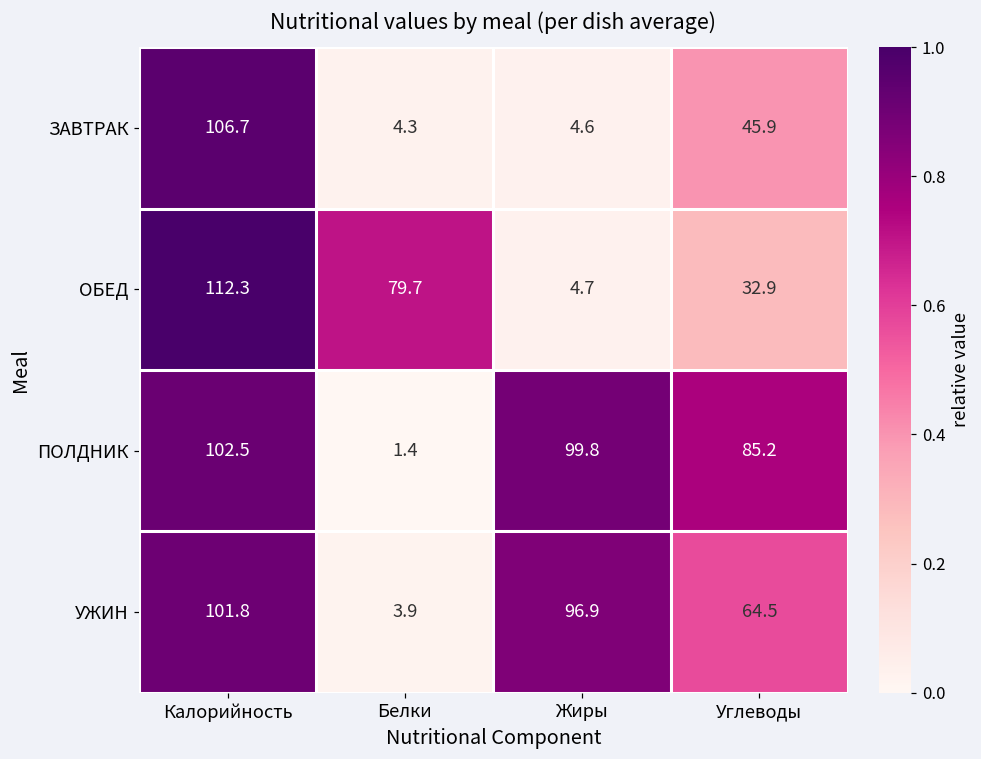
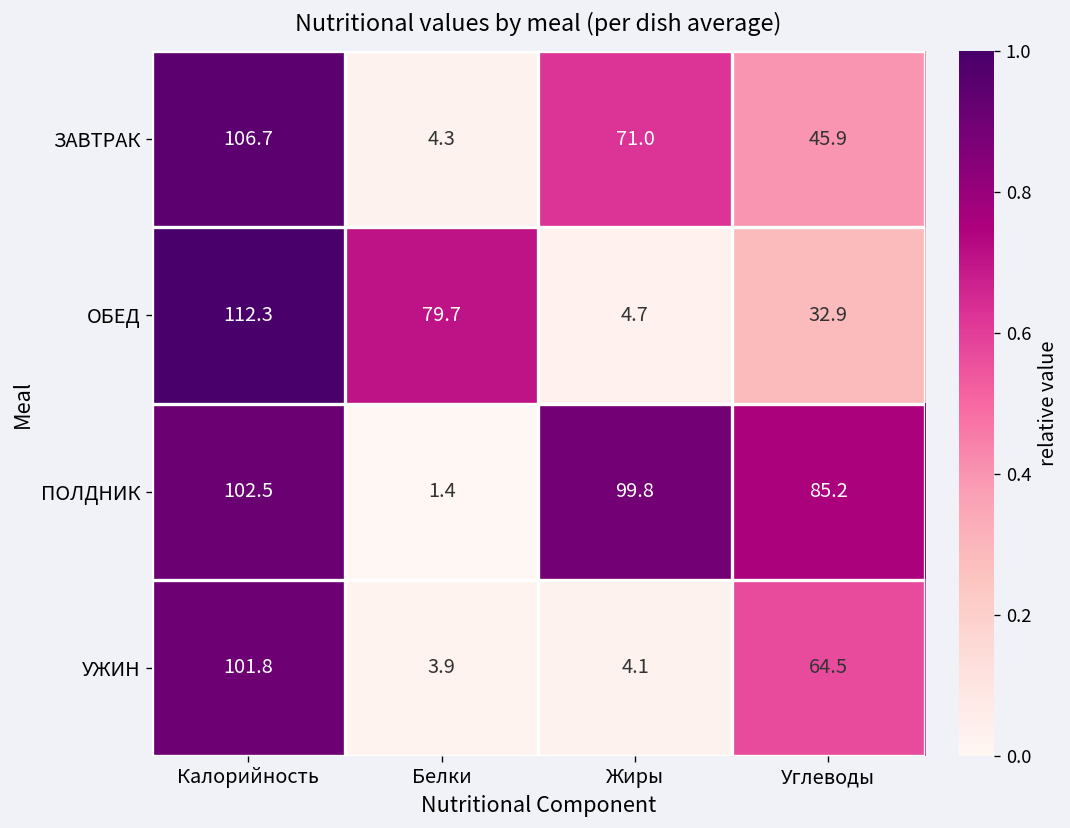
ЗАВТРАК, Жиры: 4.6 -> 71.0
УЖИН, Жиры: 96.9 -> 4.1
